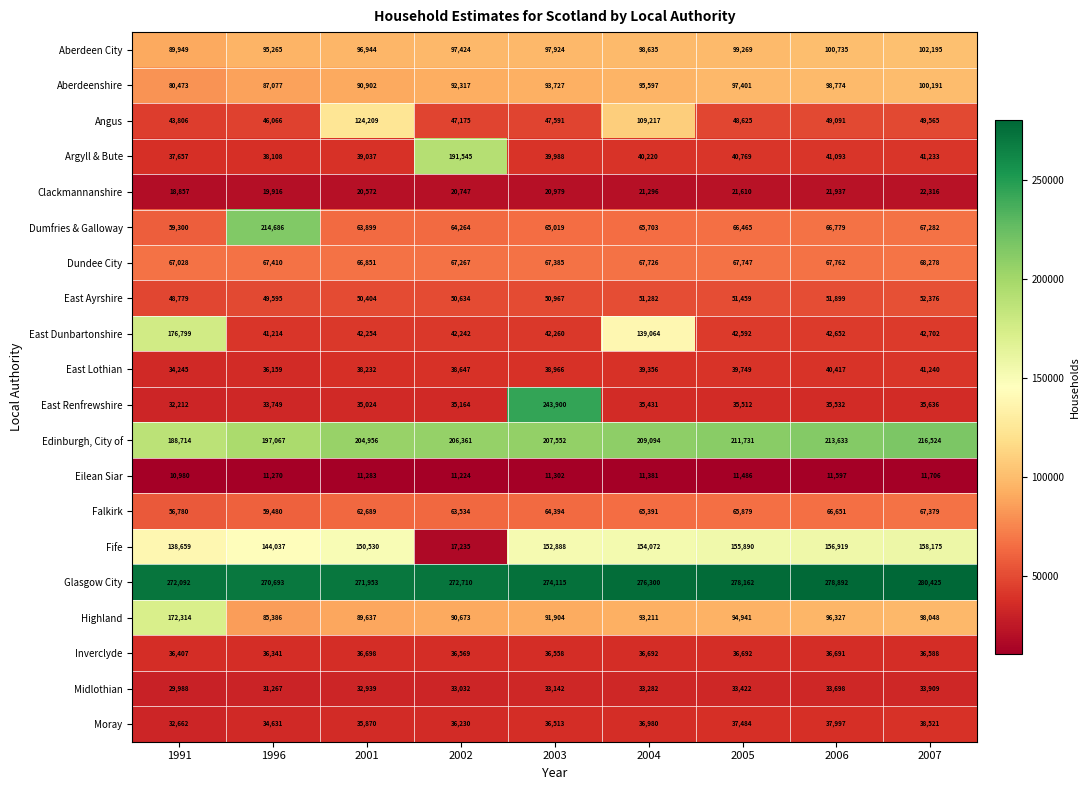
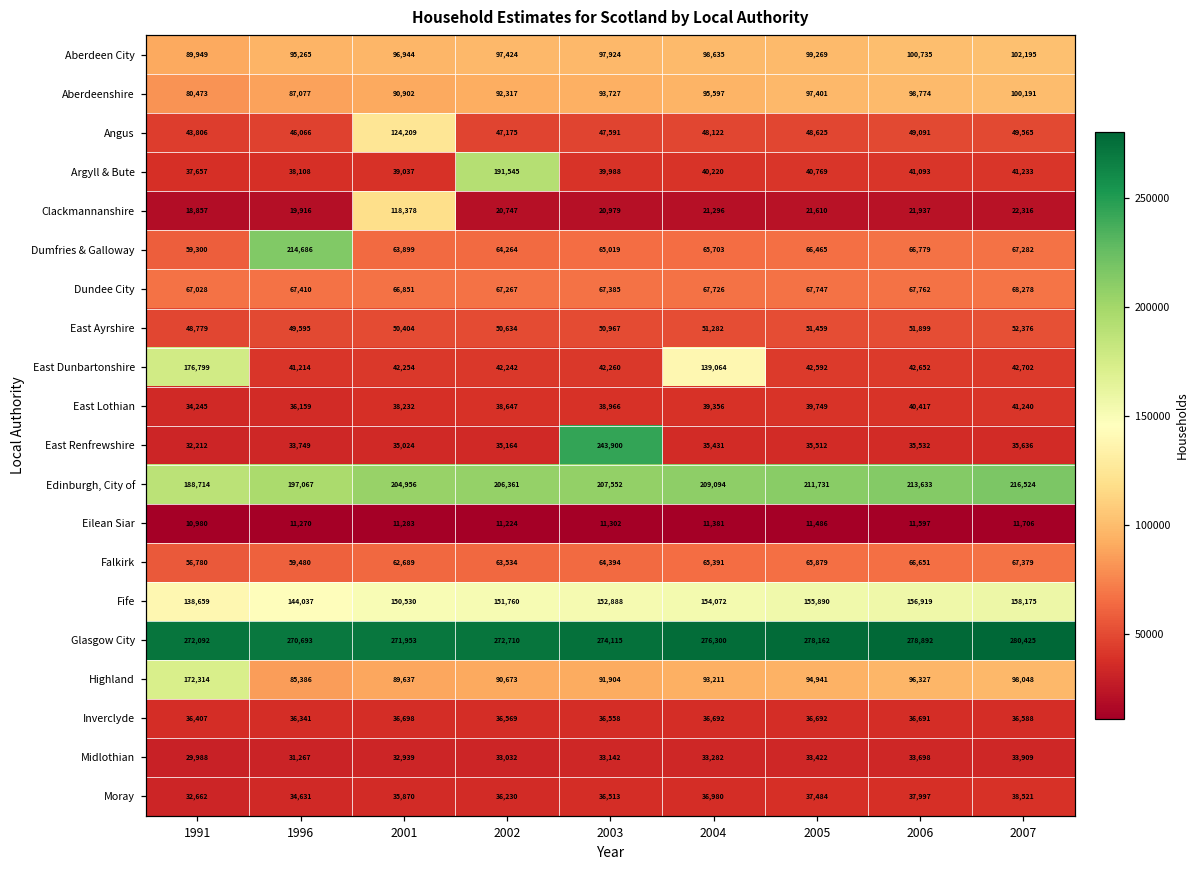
Angus, 2004: 109,217 -> 48,122
Clackmannanshire, 2001: 20,572 -> 118,378
Fife, 2002: 17,235 -> 151,760
